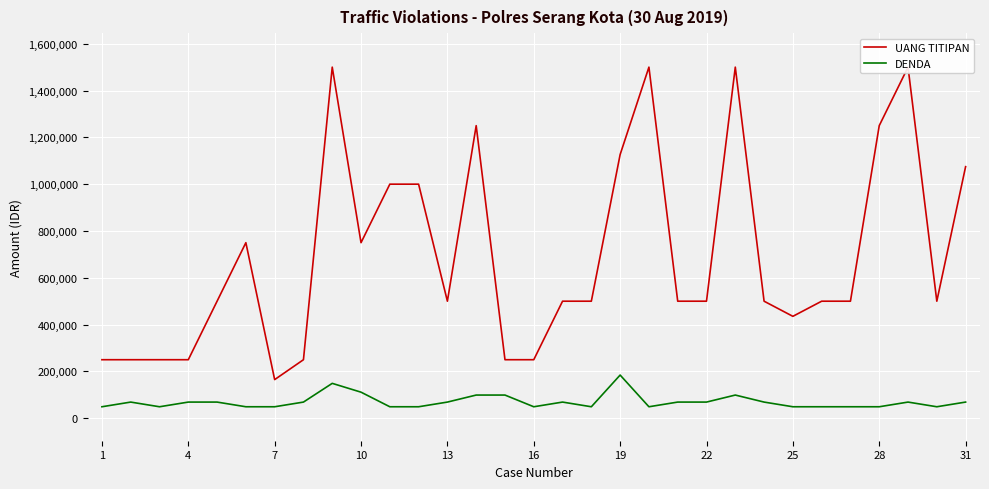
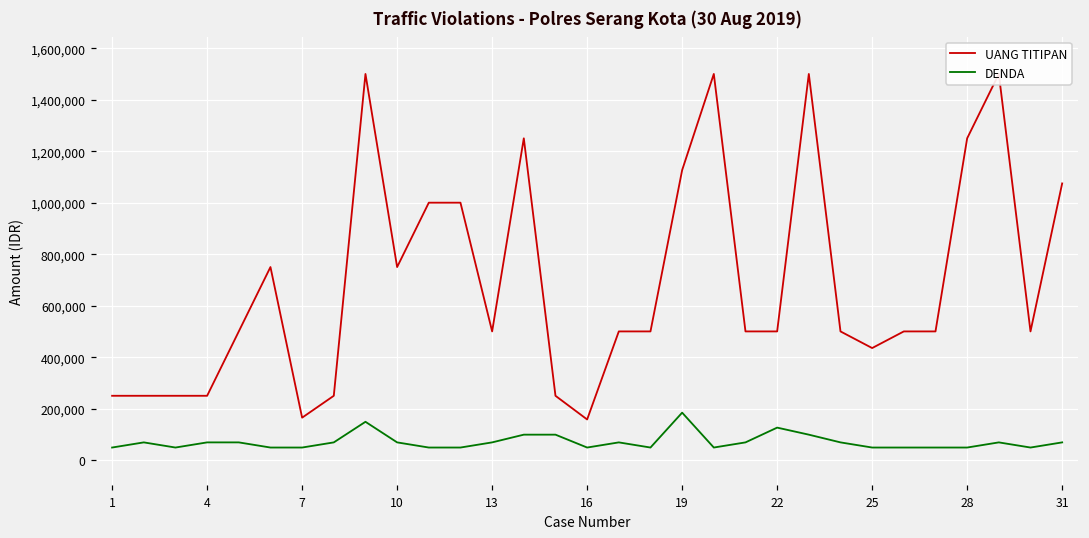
DENDA, 10: 110,000 -> 70,000
UANG TITIPAN, 16: 250,000 -> 160,000
DENDA, 22: 70,000 -> 130,000
